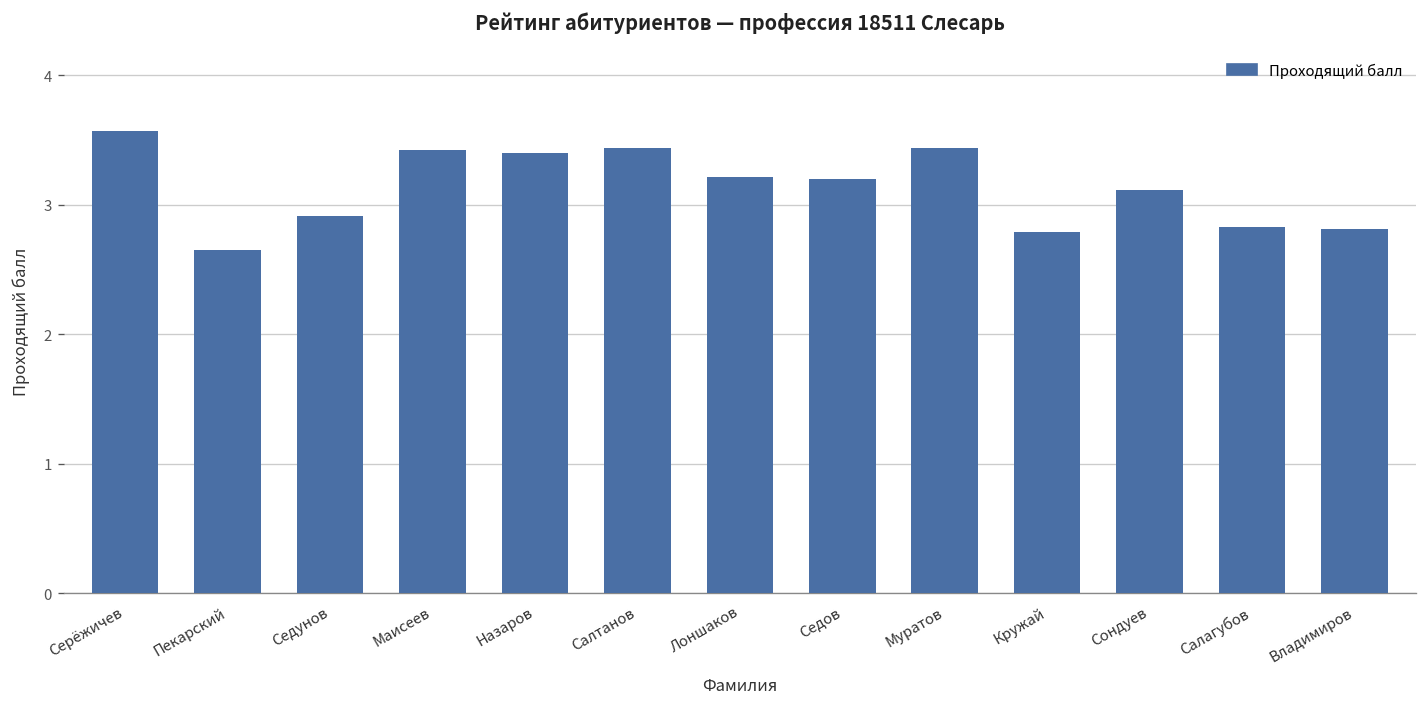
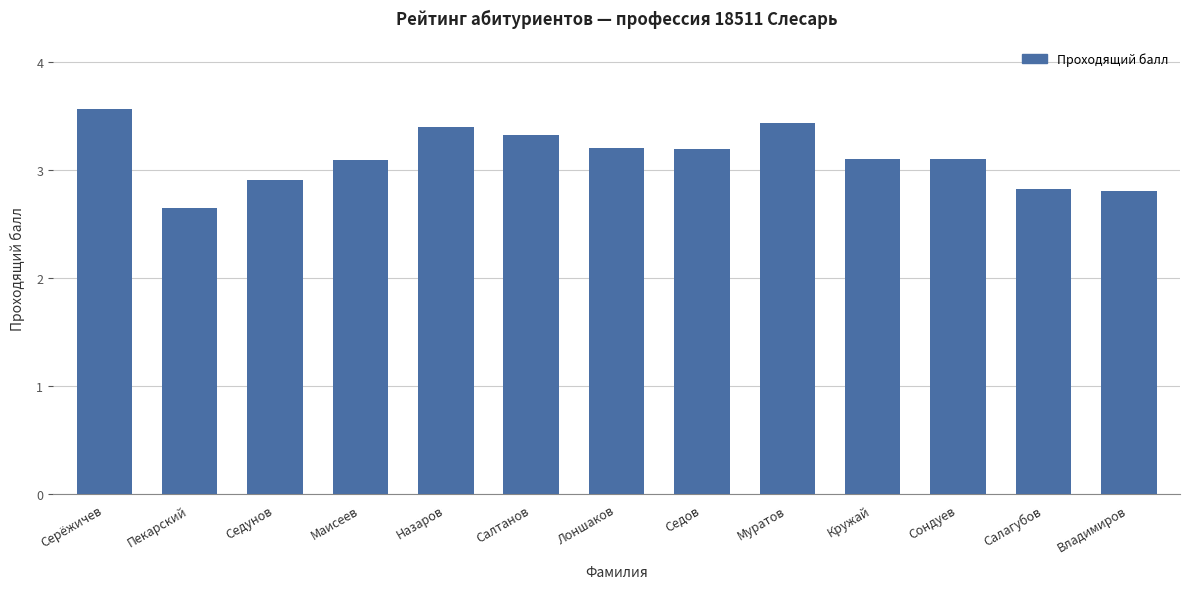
Маисеев: 3.42 -> 3.10
Салтанов: 3.44 -> 3.33
Кружай: 2.79 -> 3.11
